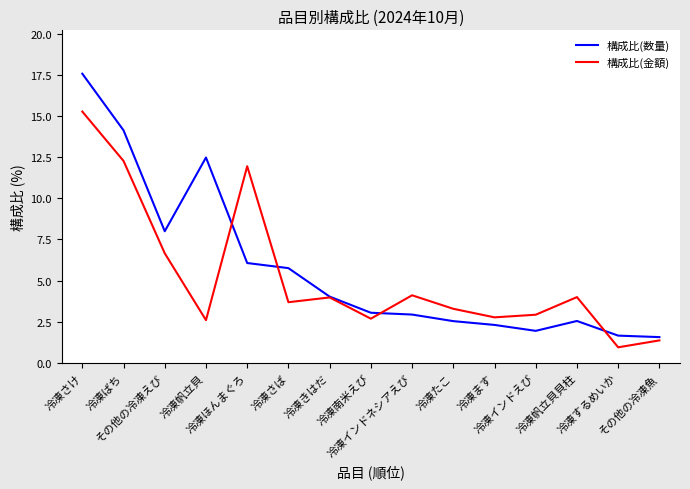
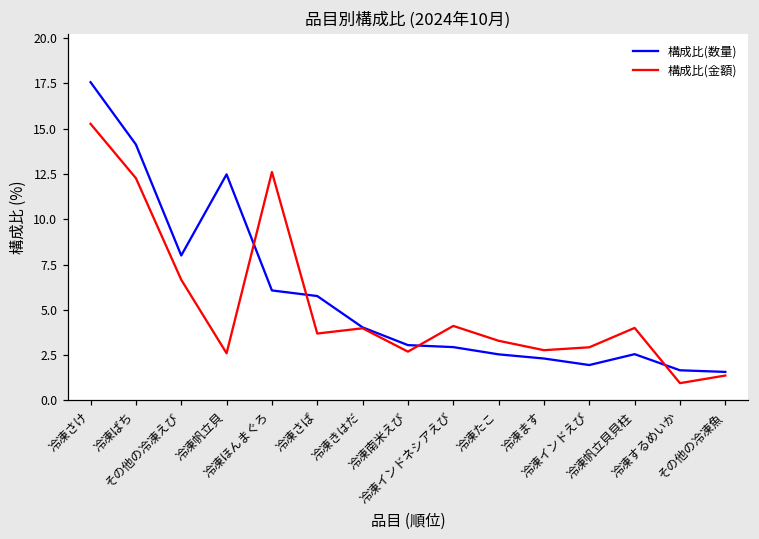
構成比(金額), 冷凍ほんまぐろ: 12.0 -> 12.6
